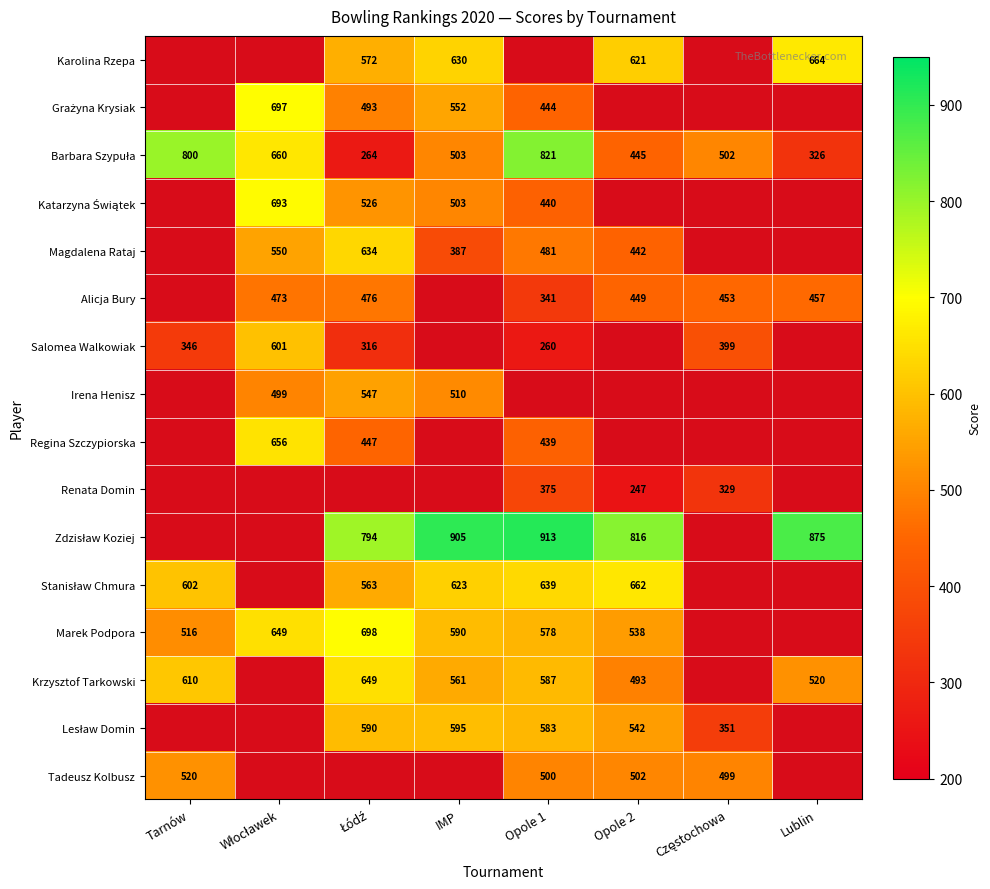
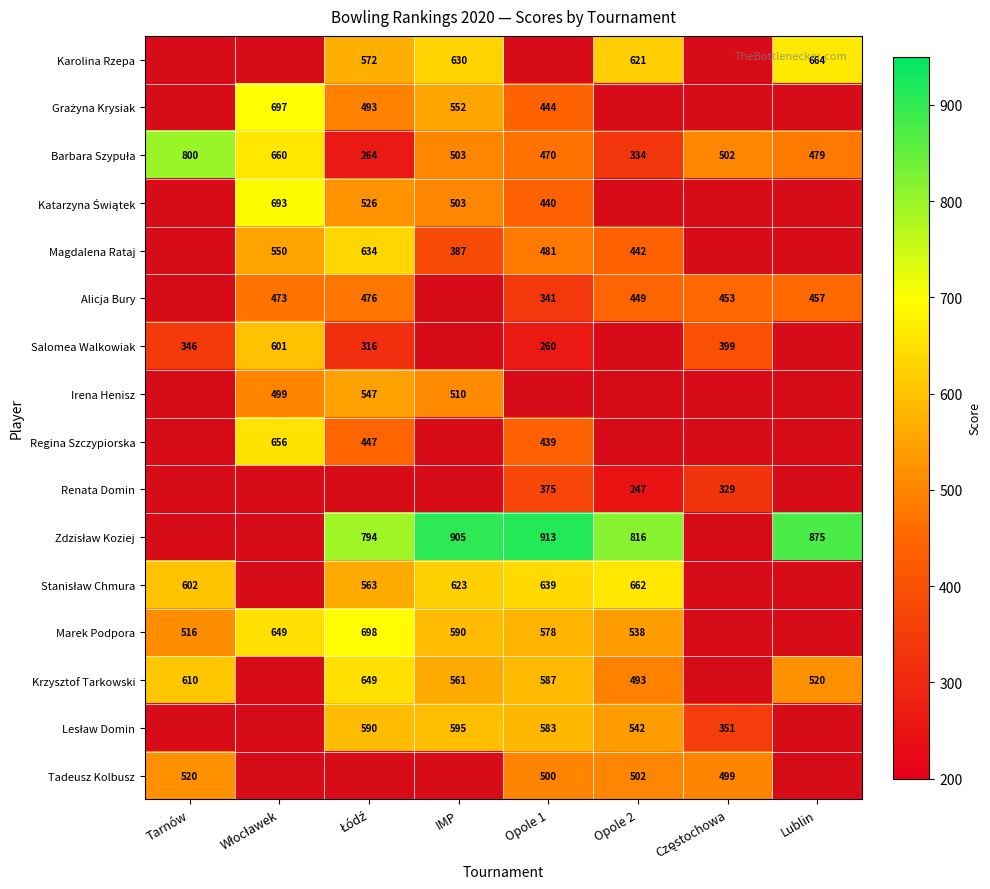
Barbara Szypuła, Opole 1: 821 -> 470
Barbara Szypuła, Opole 2: 445 -> 334
Barbara Szypuła, Lublin: 326 -> 479
